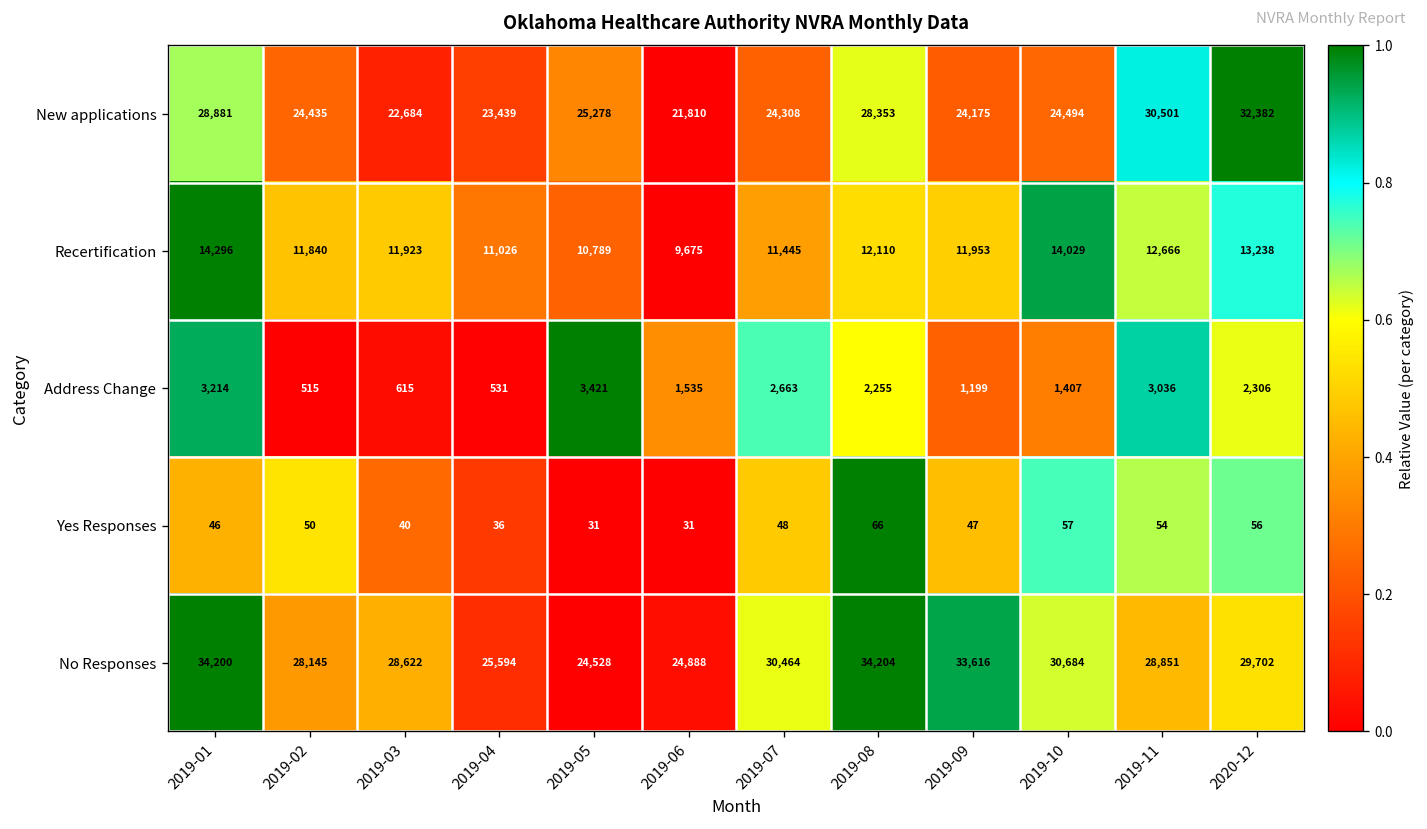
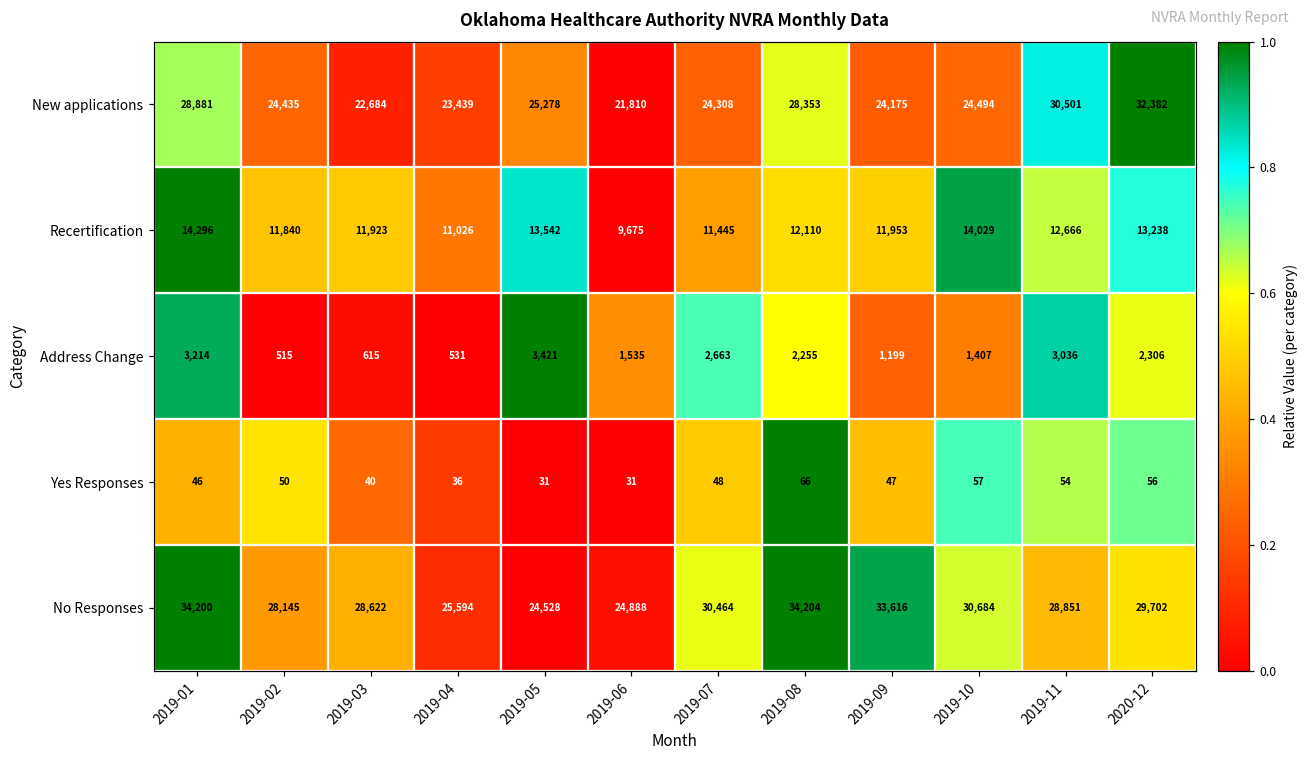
Recertification, 2019-05: 10,789 -> 13,542
